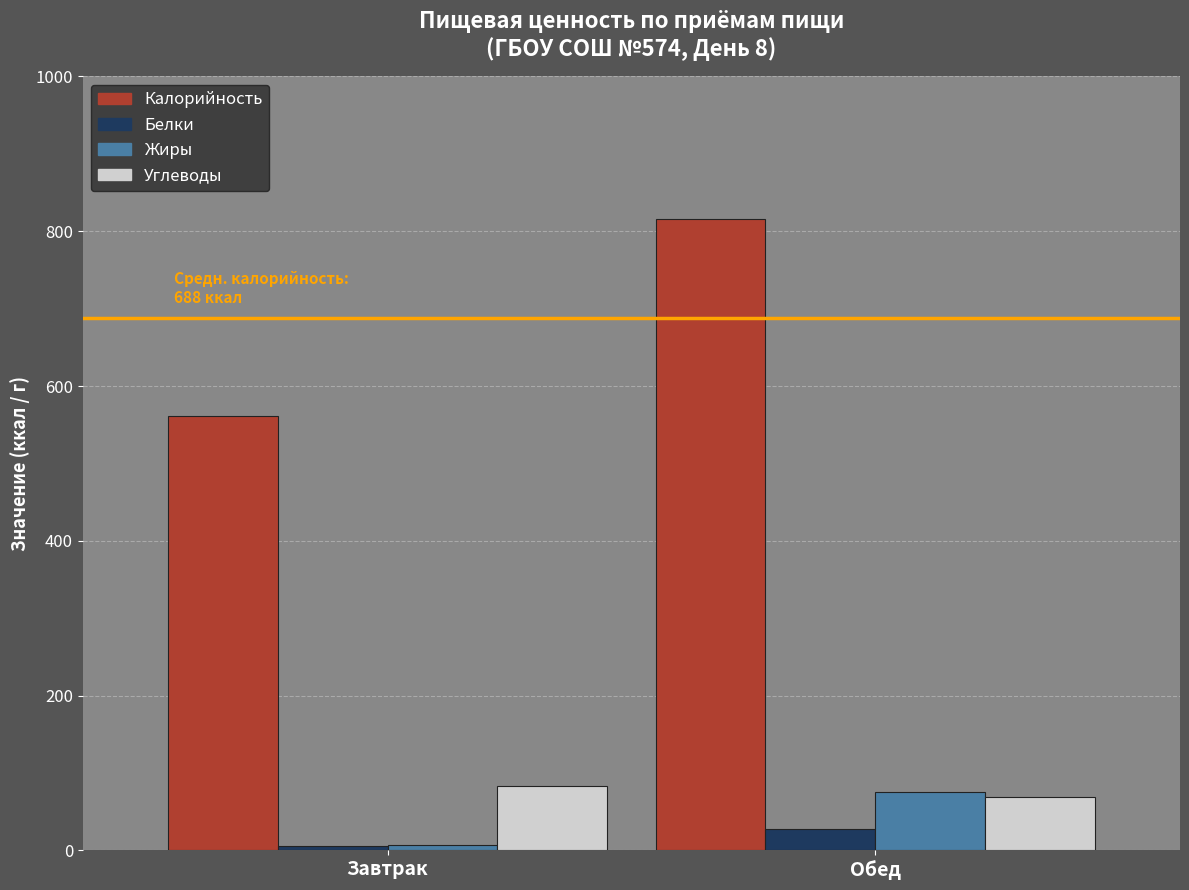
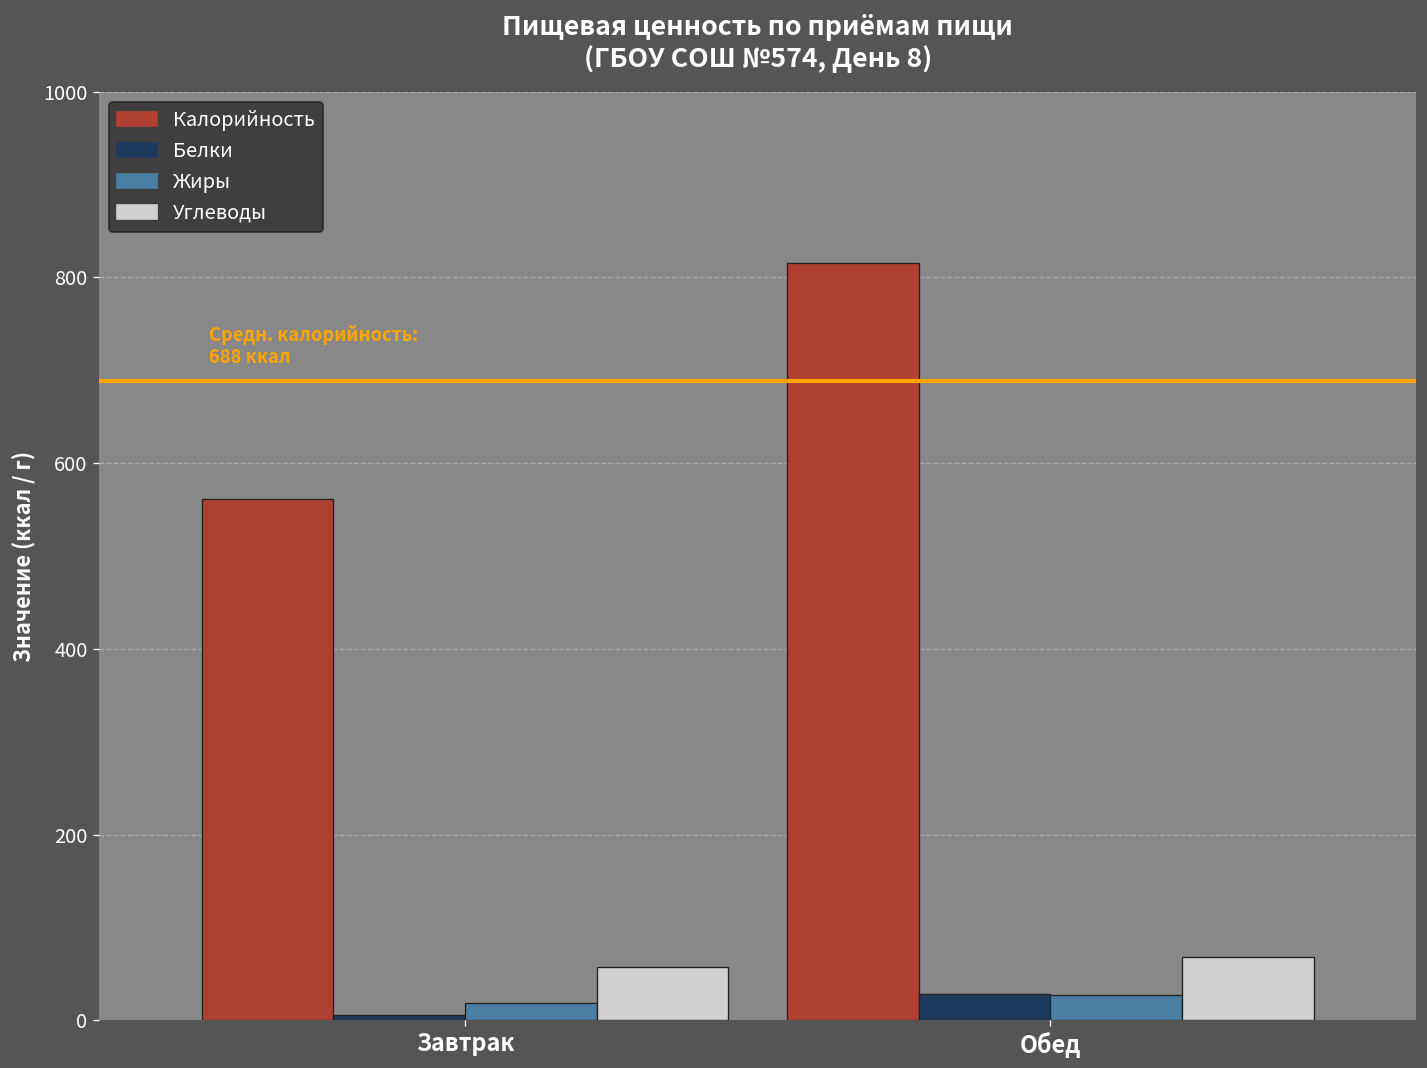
Жиры, Завтрак: 10 -> 20
Углеводы, Завтрак: 80 -> 60
Жиры, Обед: 80 -> 30
